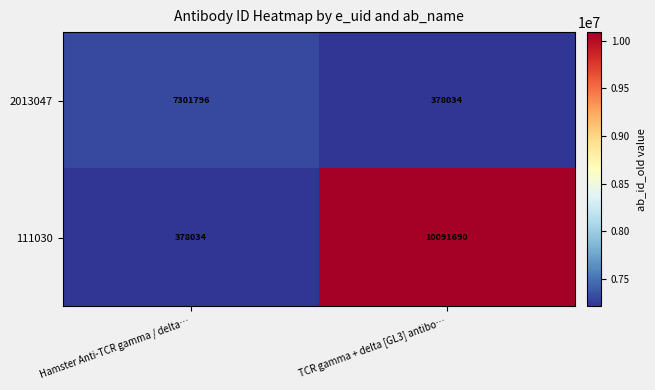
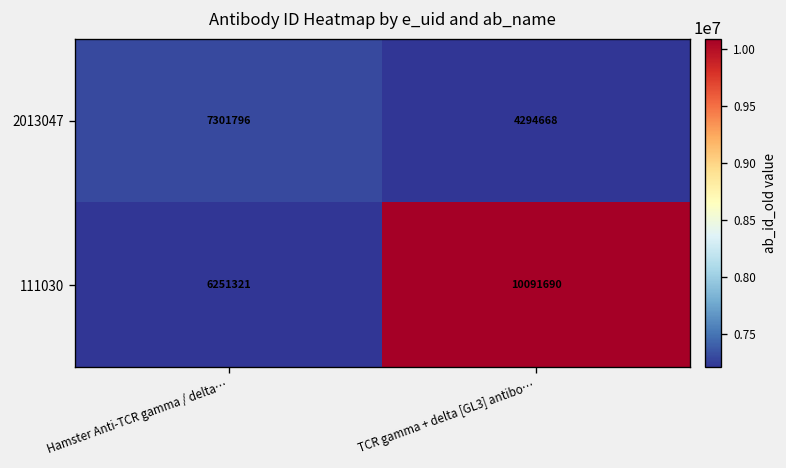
2013047, TCR gamma + delta [GL3] antibo…: 378034 -> 4294668
111030, Hamster Anti-TCR gamma / delta…: 378034 -> 6251321
